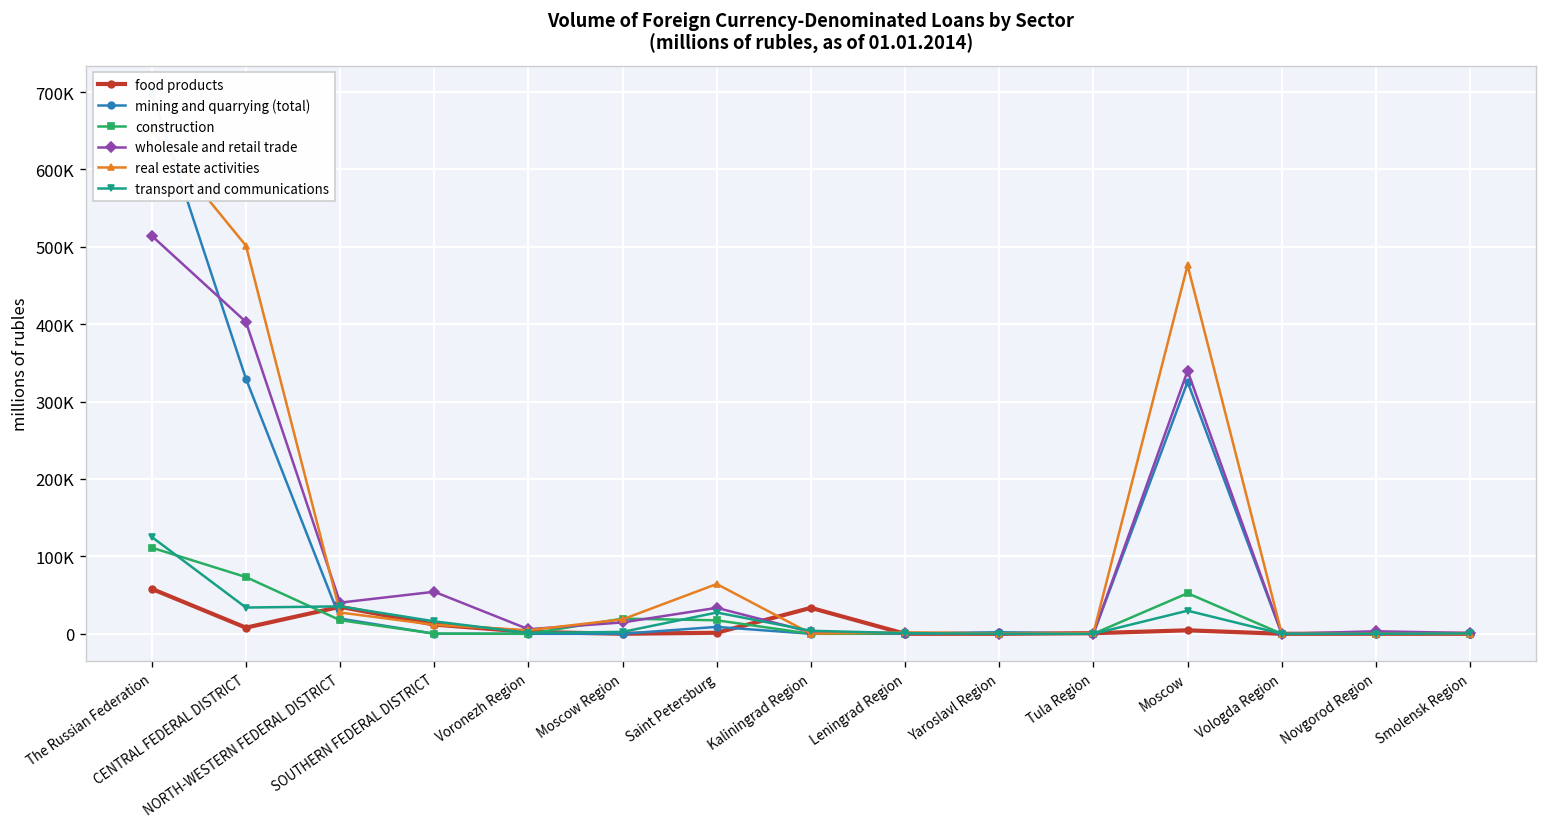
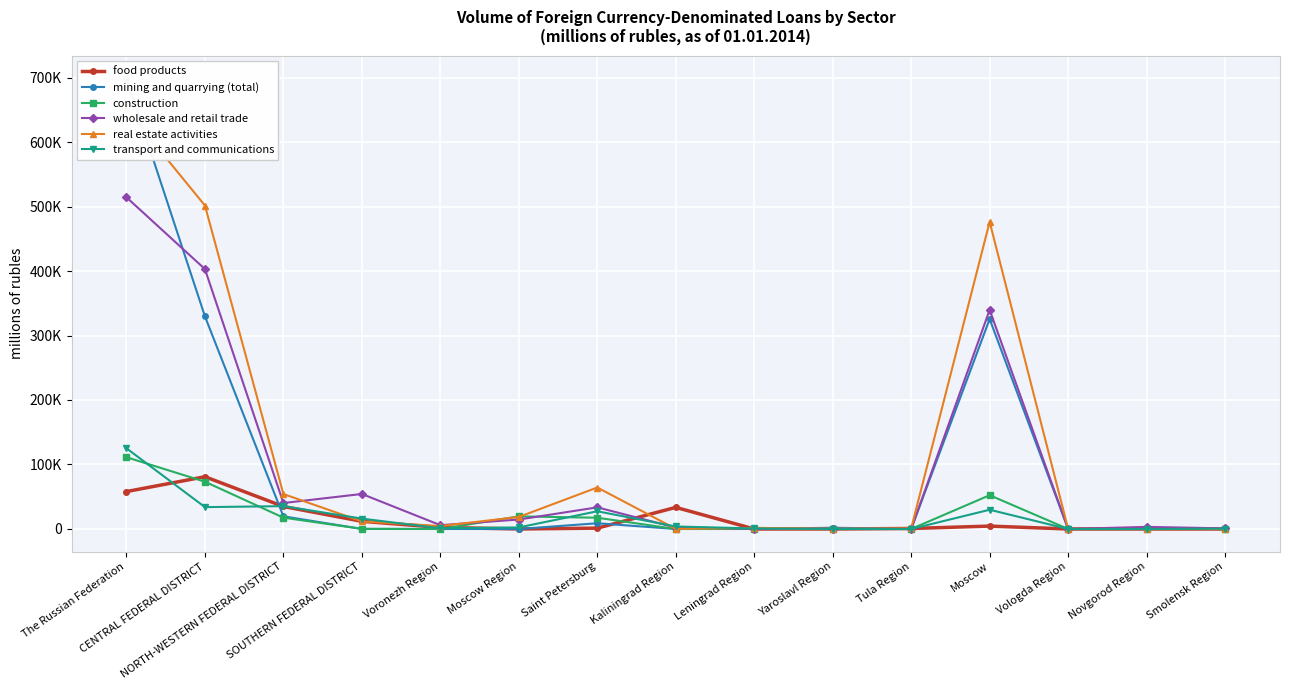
food products, CENTRAL FEDERAL DISTRICT: 10000 -> 80000
real estate activities, NORTH-WESTERN FEDERAL DISTRICT: 30000 -> 50000
